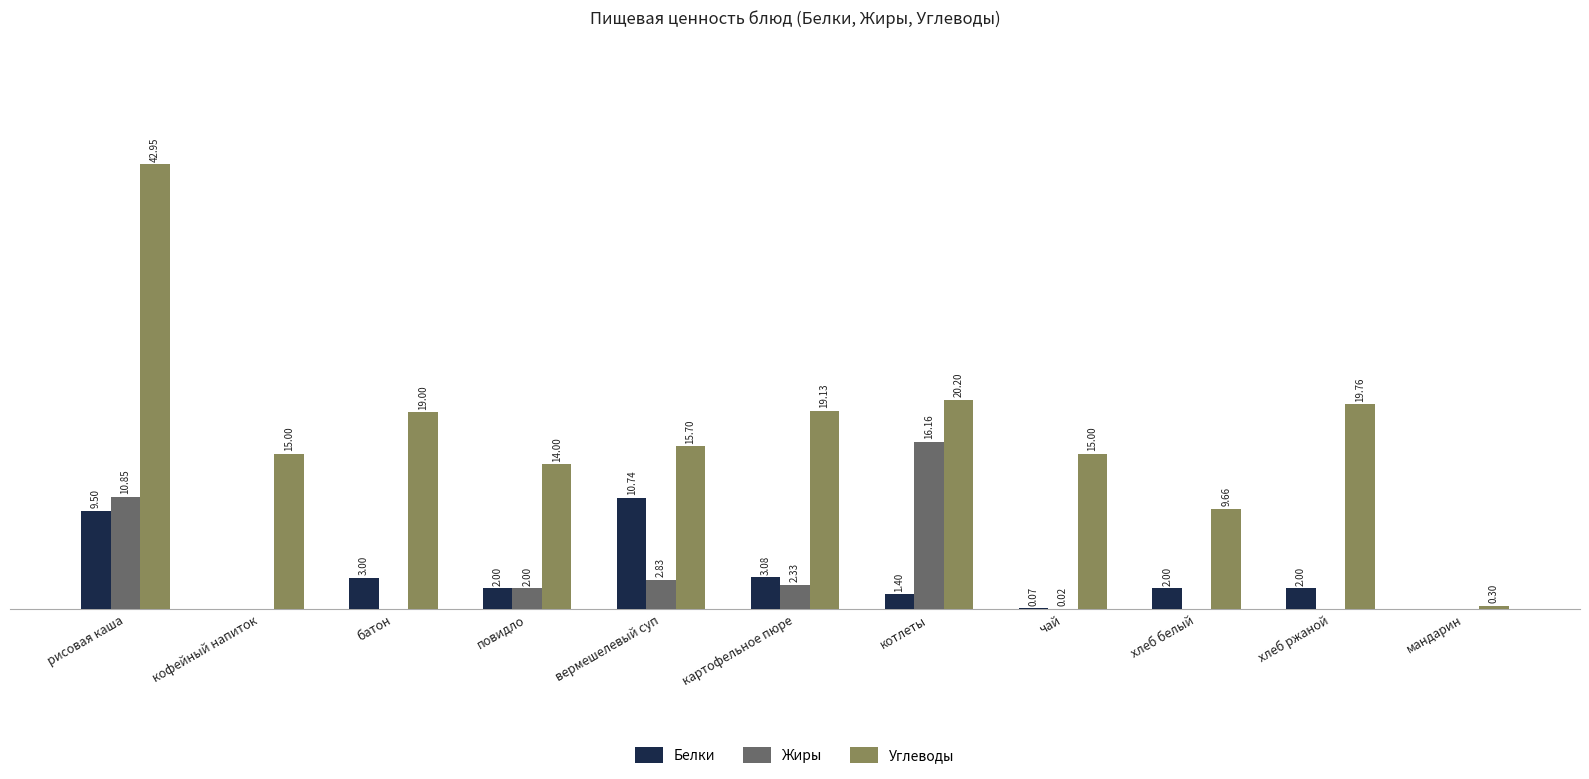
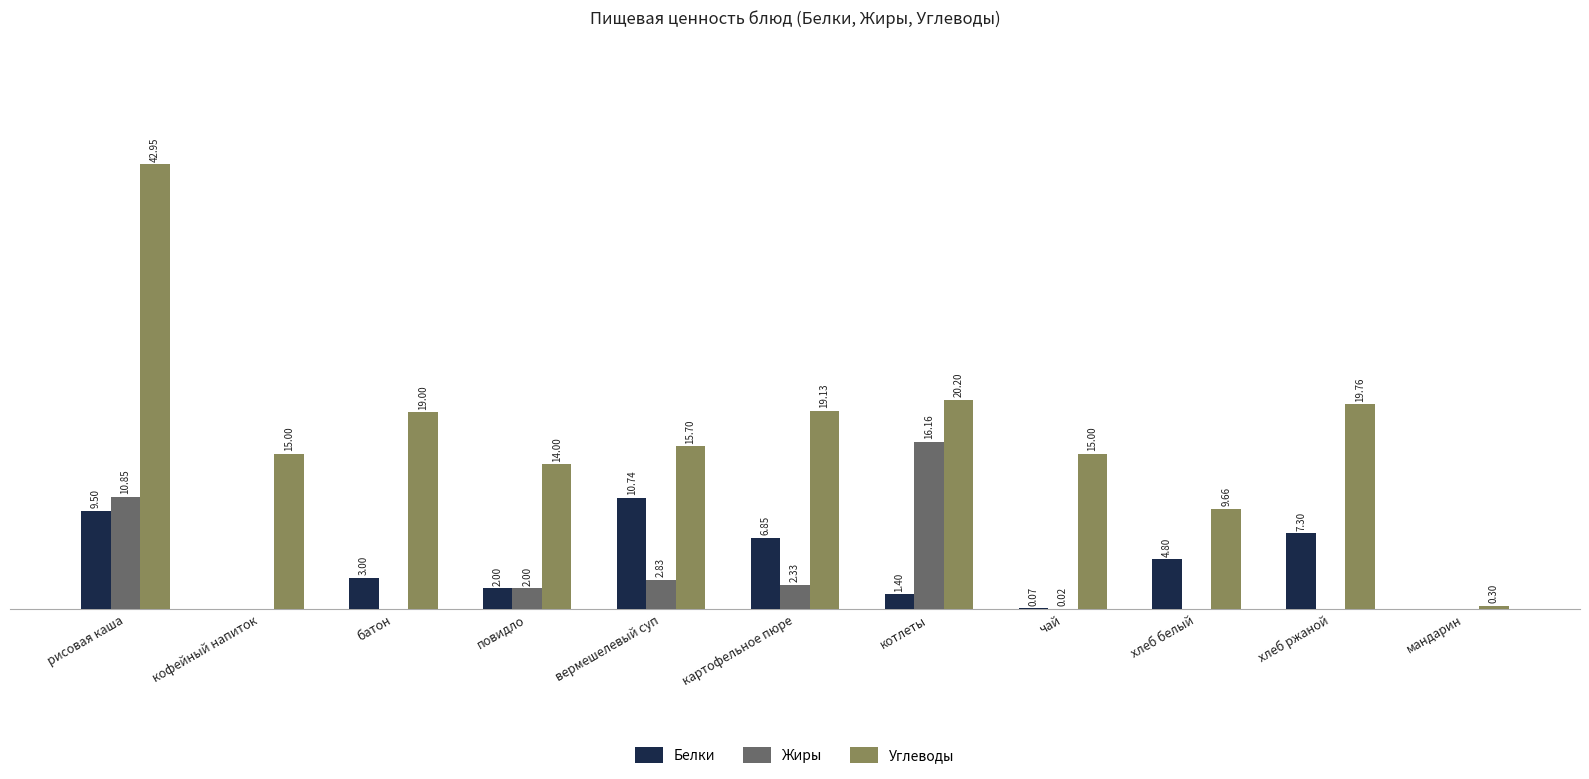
Белки, картофельное пюре: 3.08 -> 6.85
Белки, хлеб белый: 2.00 -> 4.80
Белки, хлеб ржаной: 2.00 -> 7.30
